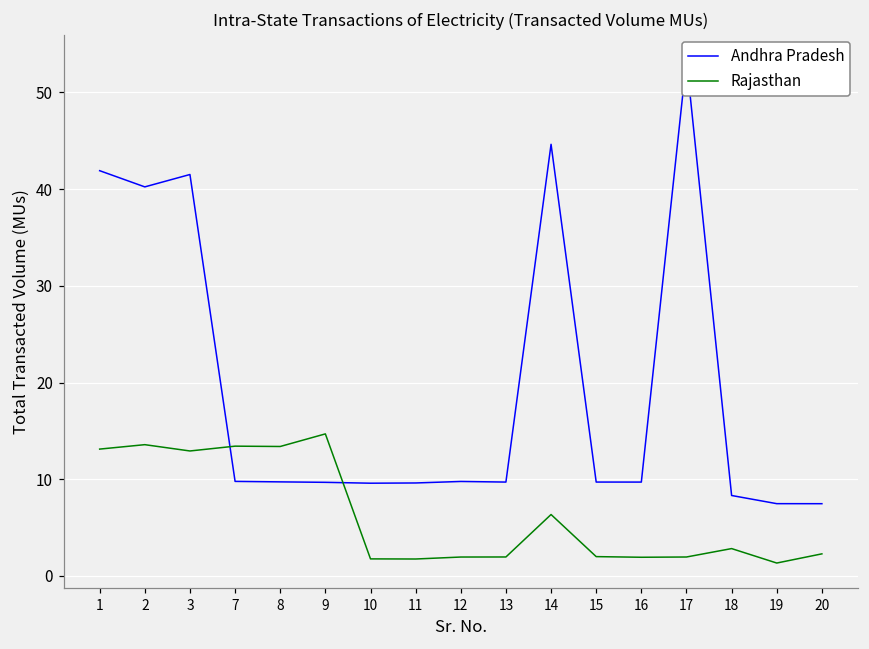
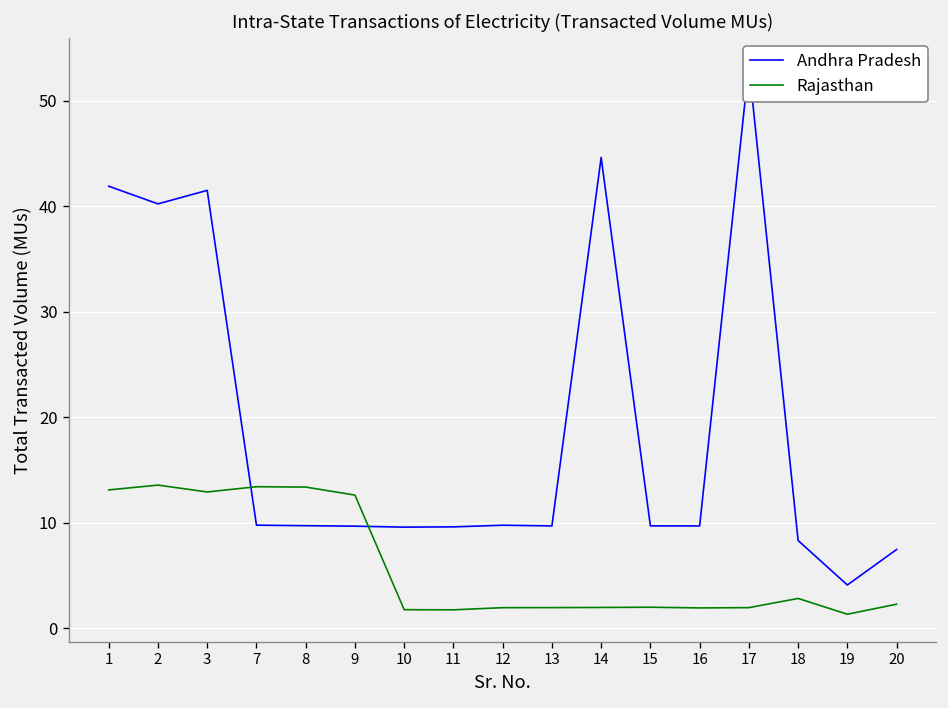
Rajasthan, 9: 15 -> 13
Rajasthan, 14: 6 -> 2
Andhra Pradesh, 19: 7 -> 4
